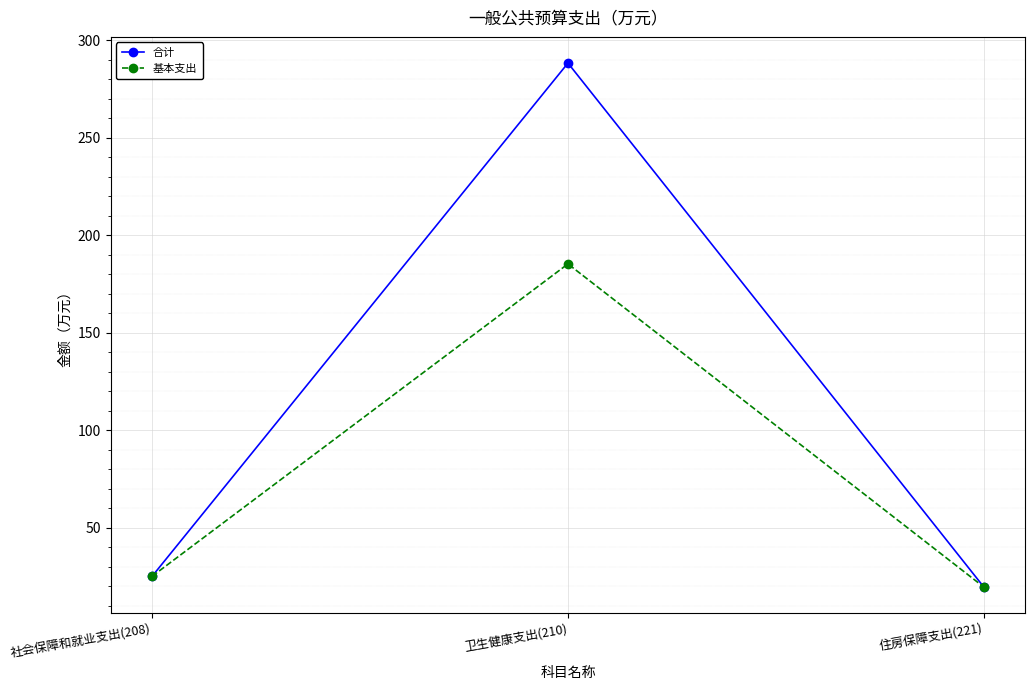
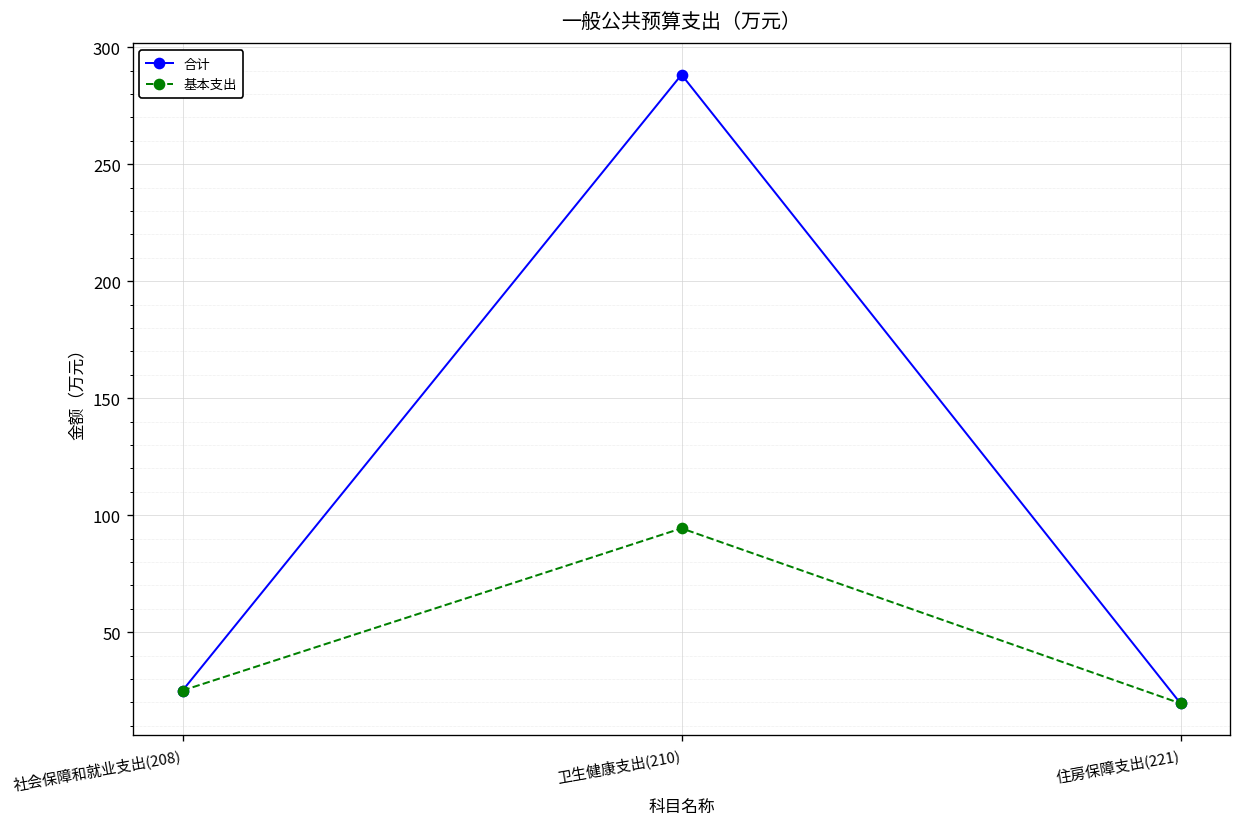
基本支出, 卫生健康支出(210): 185 -> 94
